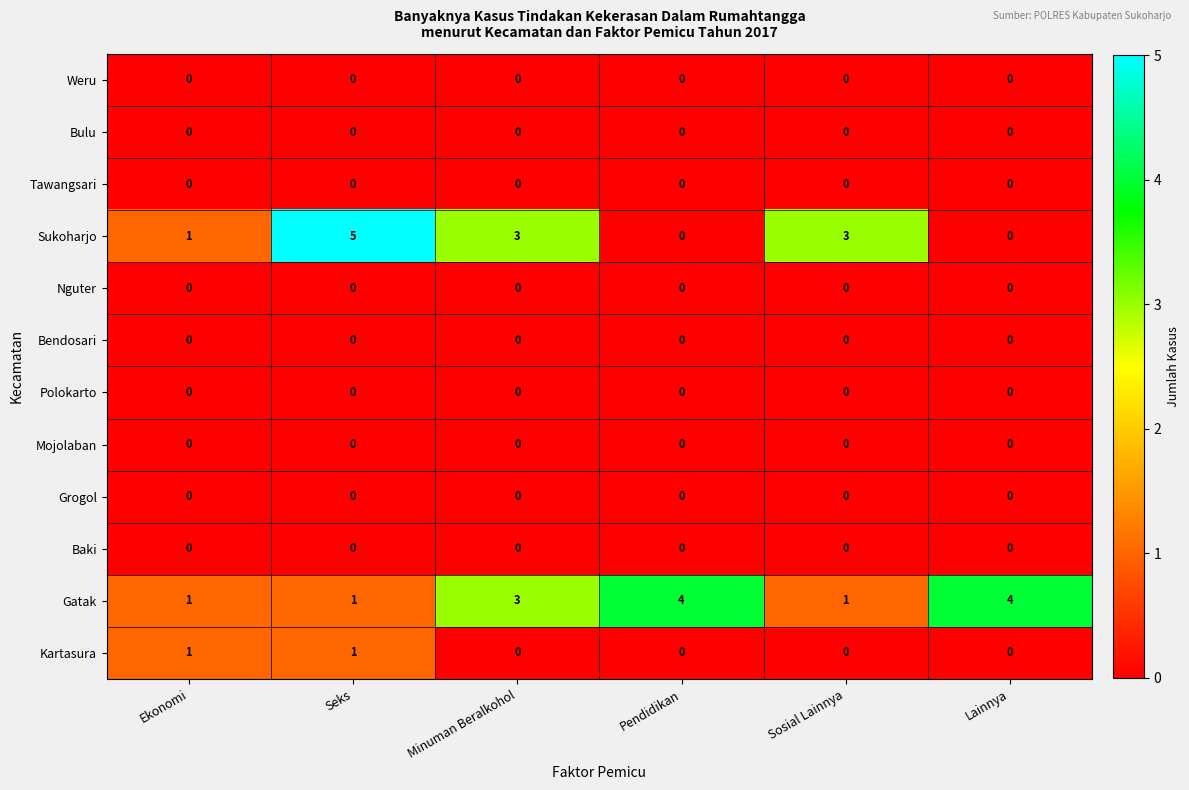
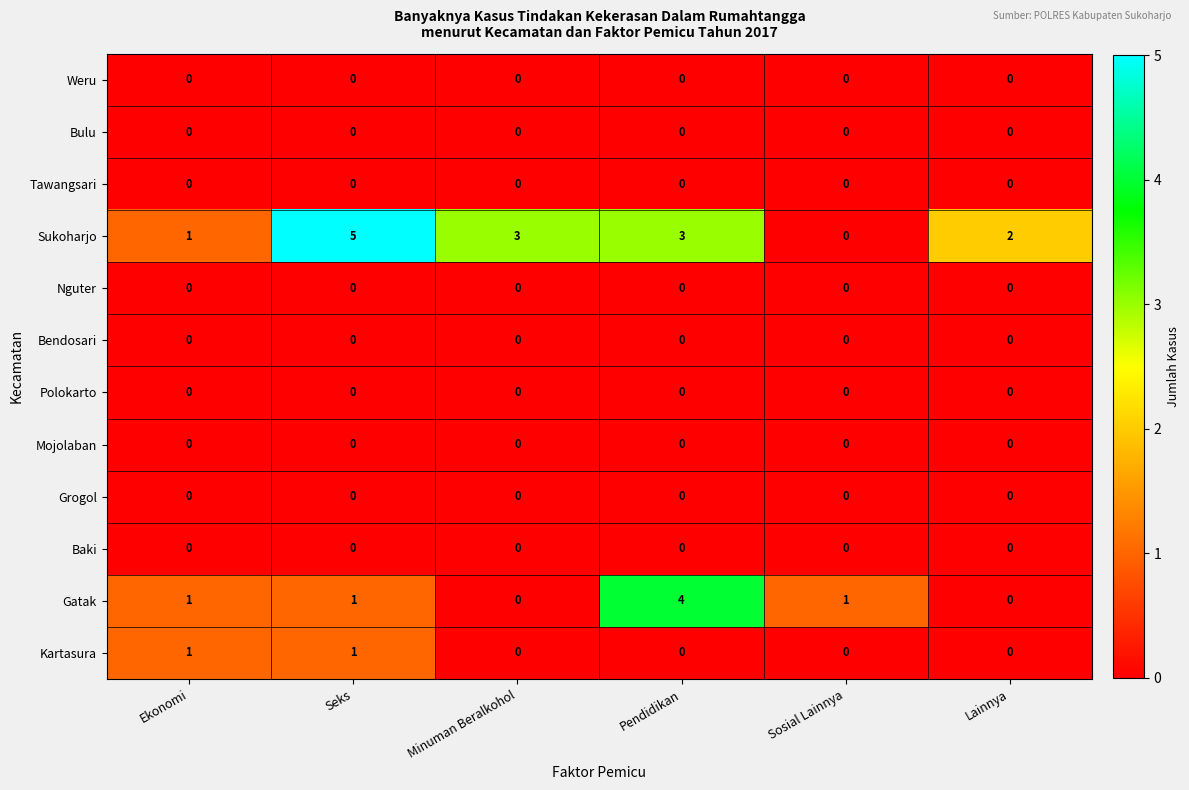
Sukoharjo, Pendidikan: 0 -> 3
Sukoharjo, Sosial Lainnya: 3 -> 0
Sukoharjo, Lainnya: 0 -> 2
Gatak, Minuman Beralkohol: 3 -> 0
Gatak, Lainnya: 4 -> 0
